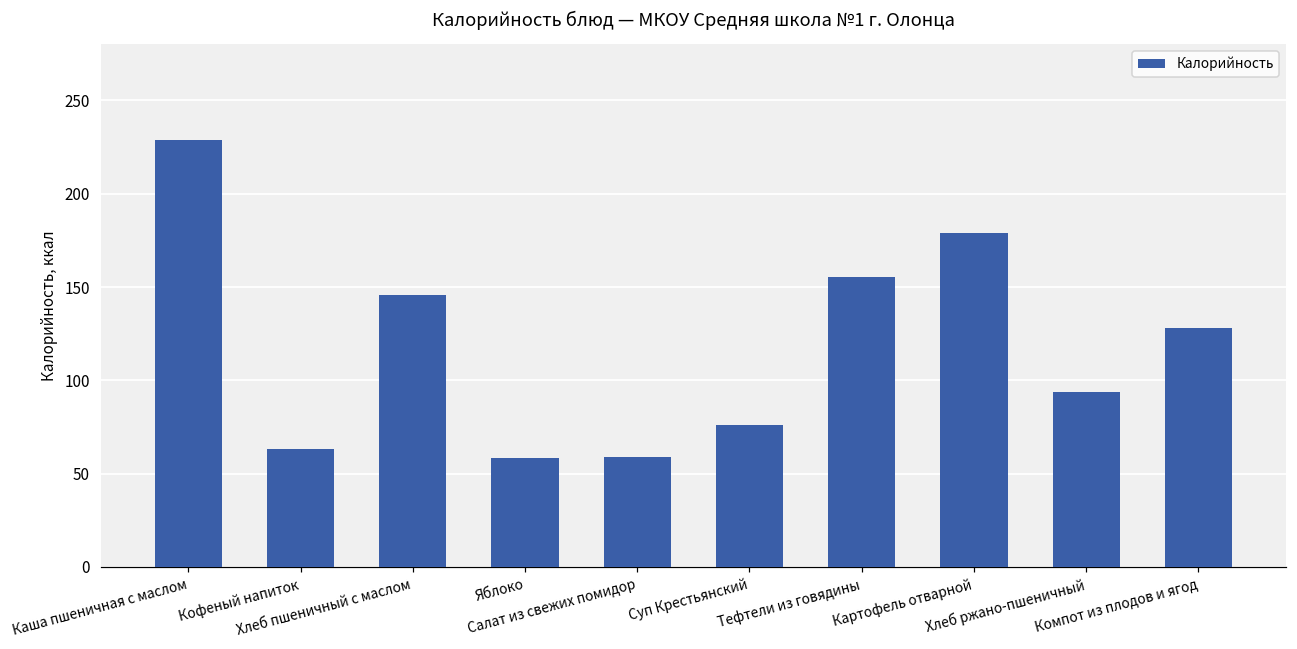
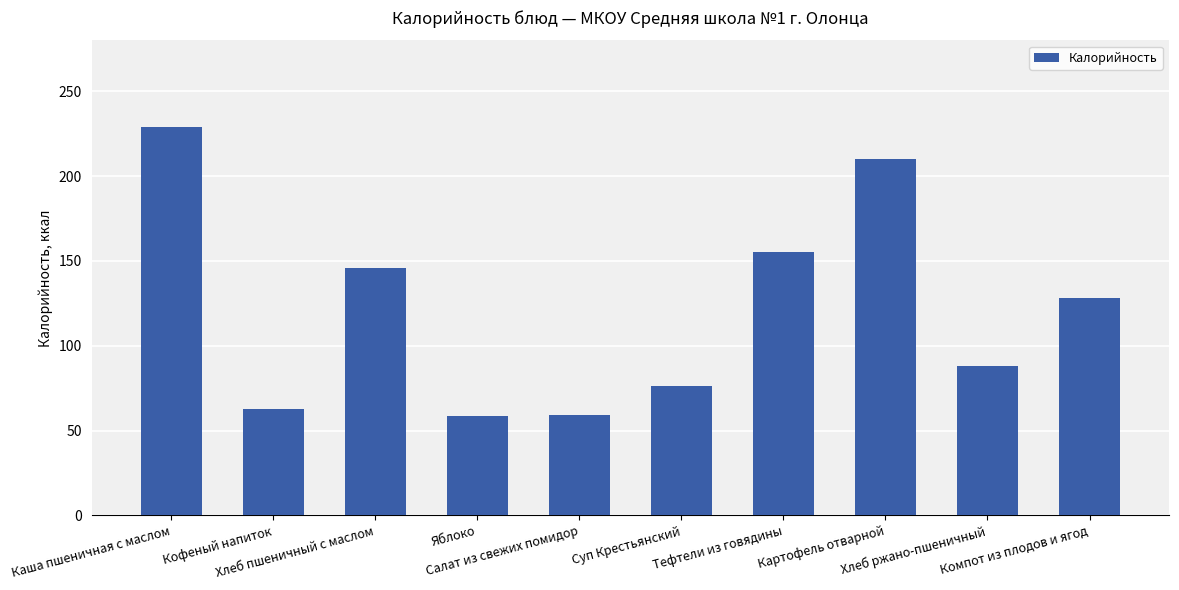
Картофель отварной: 179 -> 210
Хлеб ржано-пшеничный: 94 -> 88
